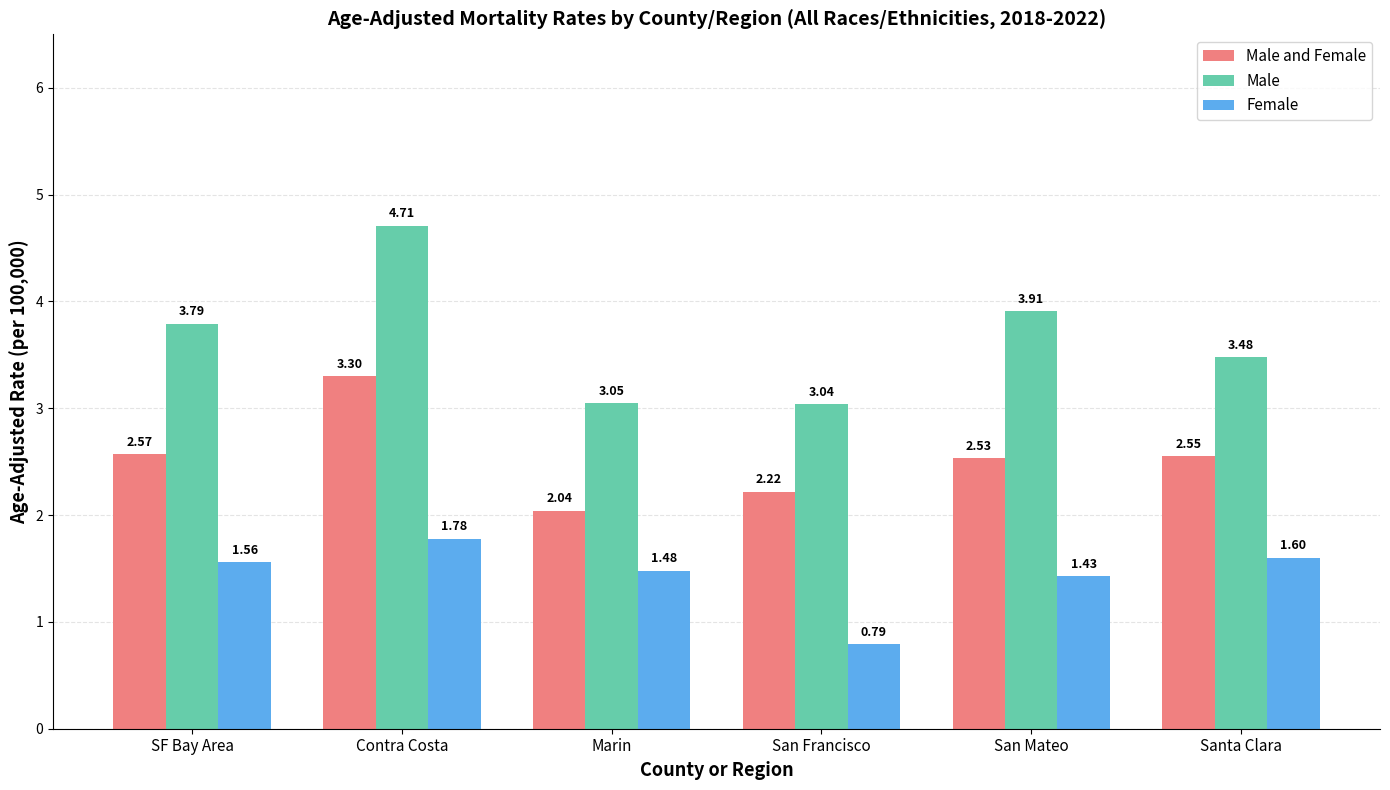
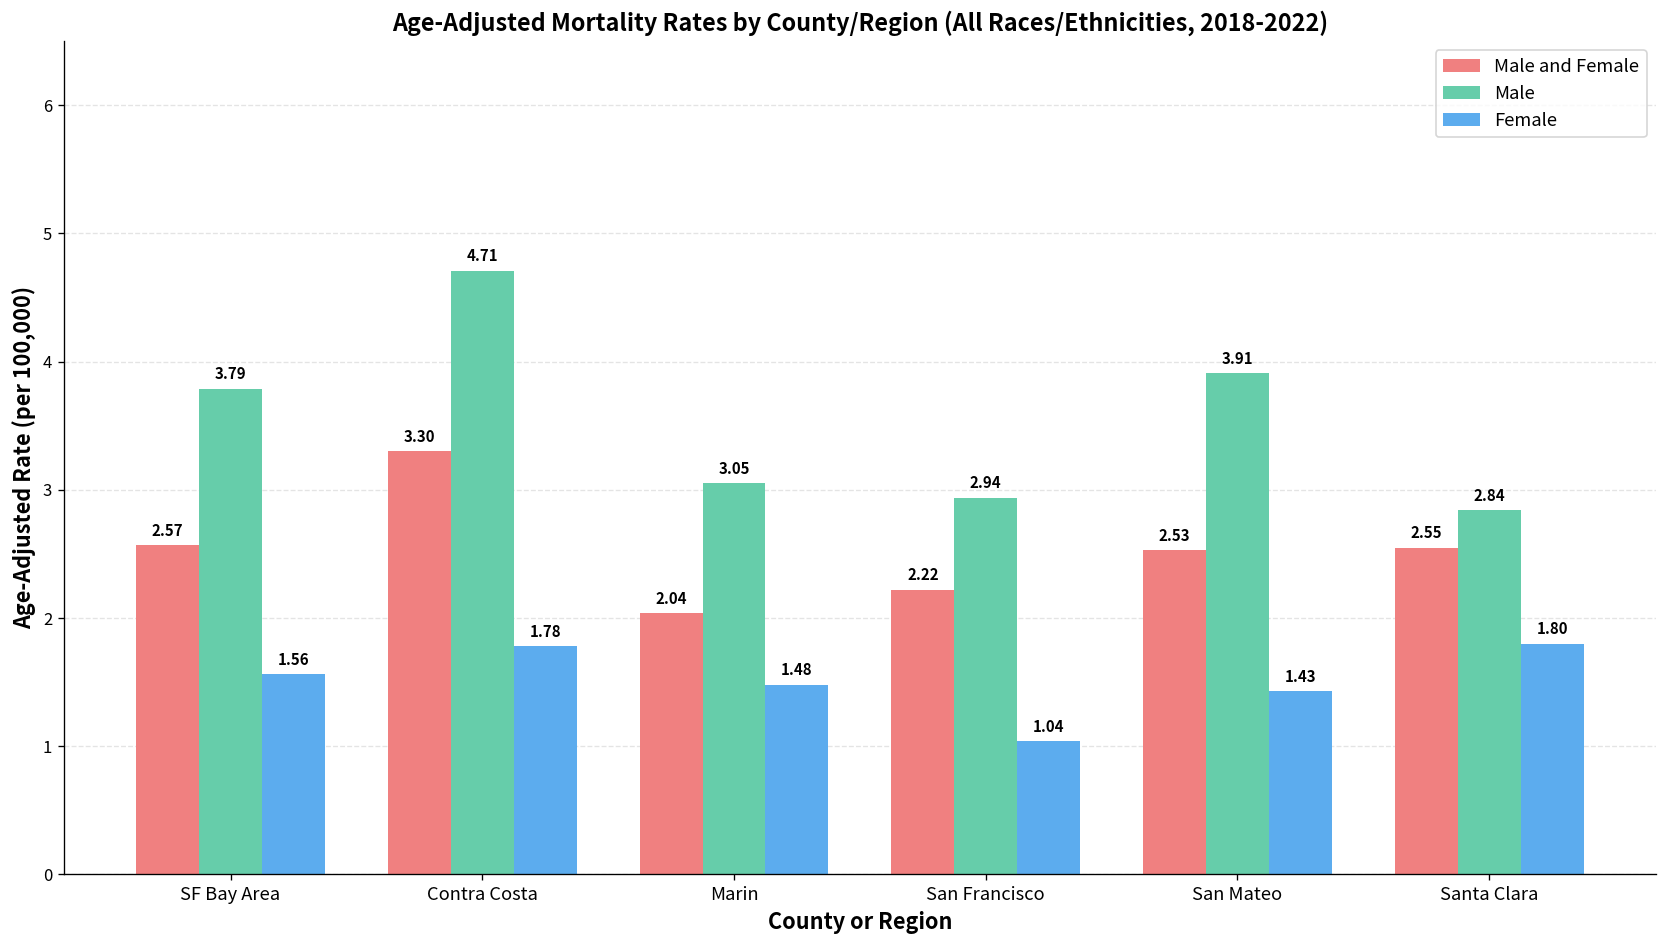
Male, San Francisco: 3.04 -> 2.94
Female, San Francisco: 0.79 -> 1.04
Male, Santa Clara: 3.48 -> 2.84
Female, Santa Clara: 1.60 -> 1.80
